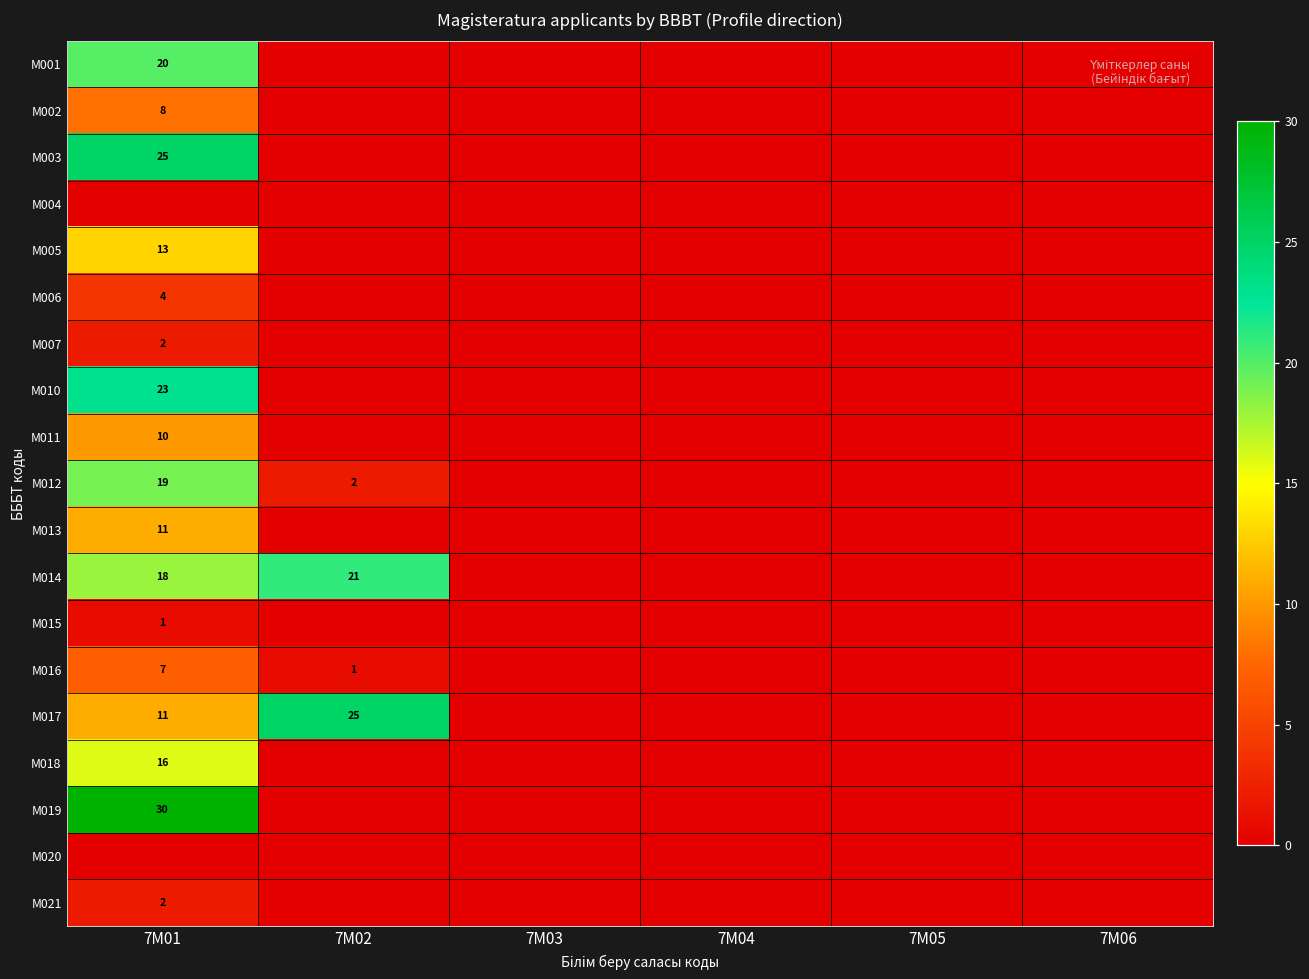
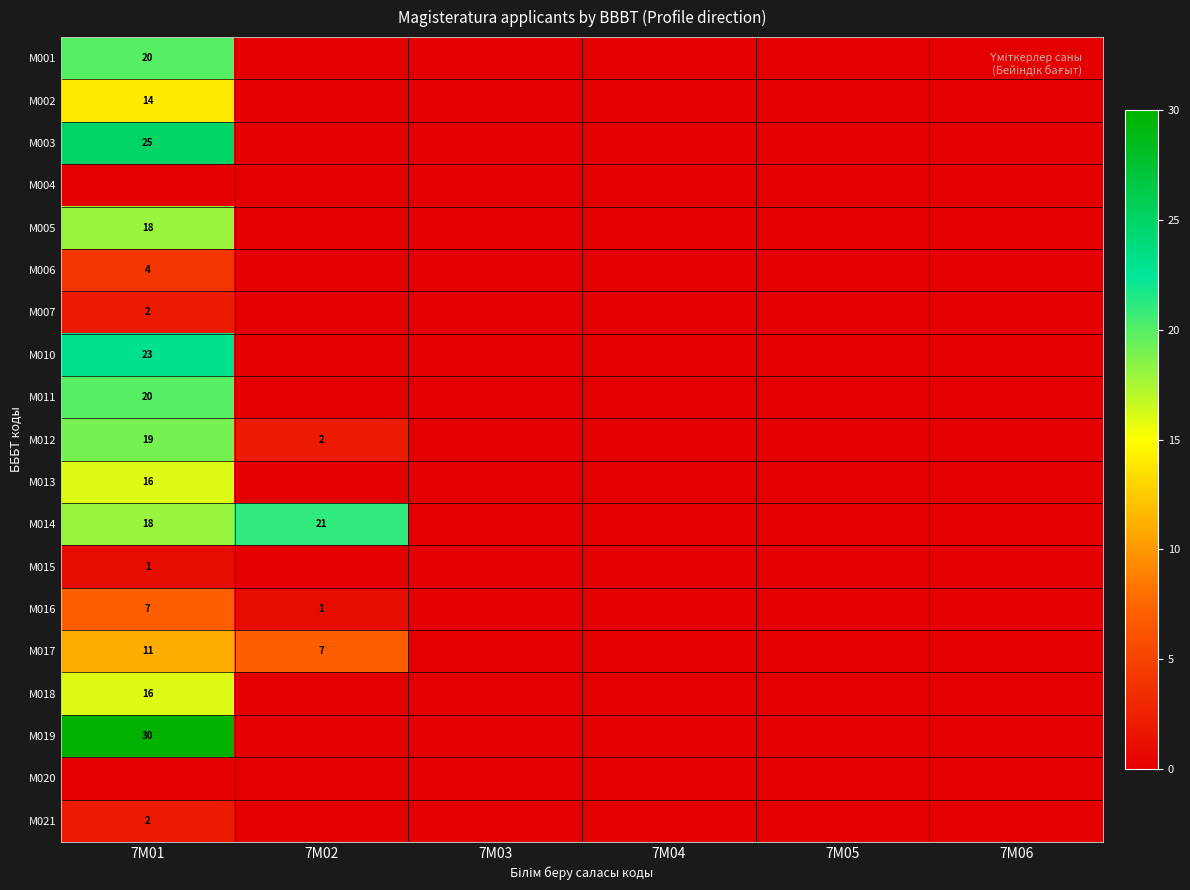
M002, 7M01: 8 -> 14
M005, 7M01: 13 -> 18
M011, 7M01: 10 -> 20
M013, 7M01: 11 -> 16
M017, 7M02: 25 -> 7
